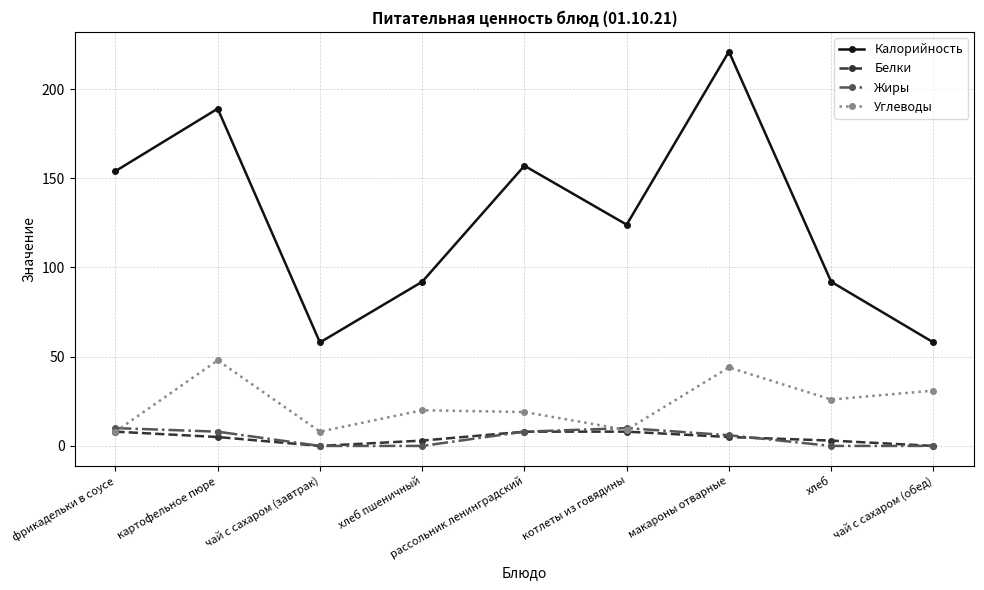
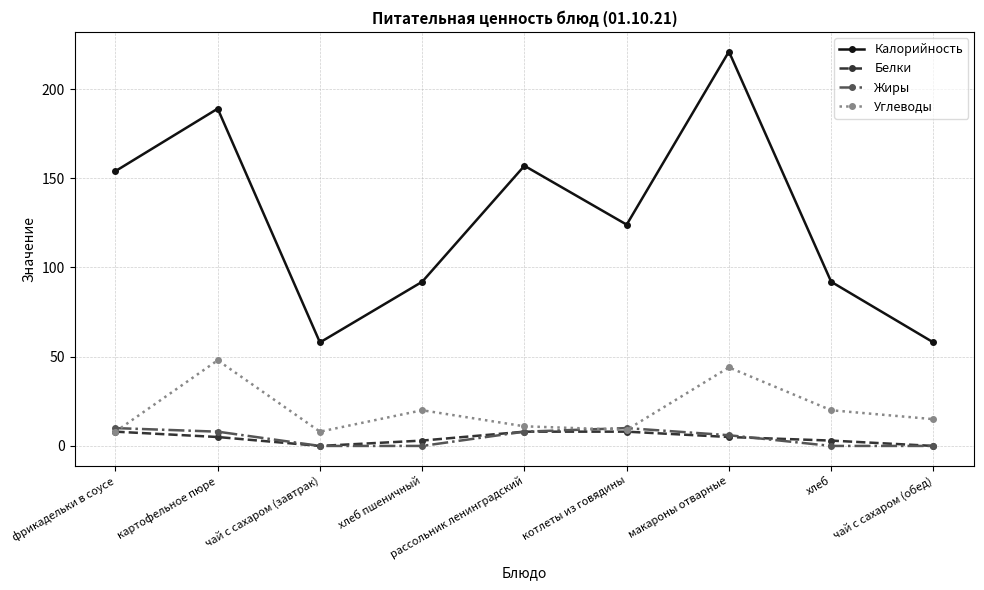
Углеводы, рассольник ленинградский: 19 -> 11
Углеводы, хлеб: 26 -> 20
Углеводы, чай с сахаром (обед): 31 -> 15
